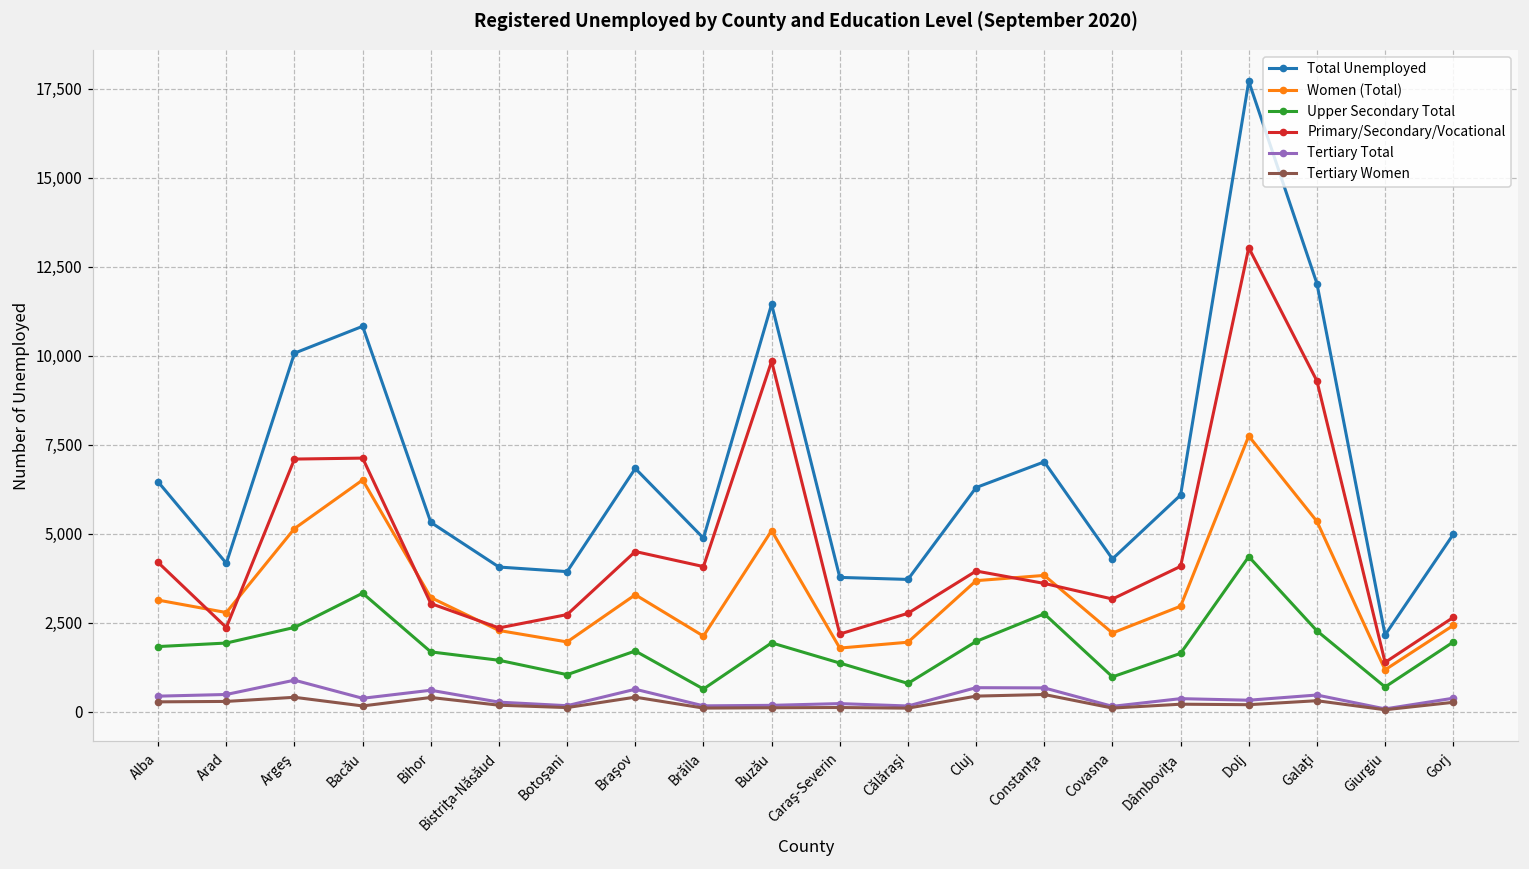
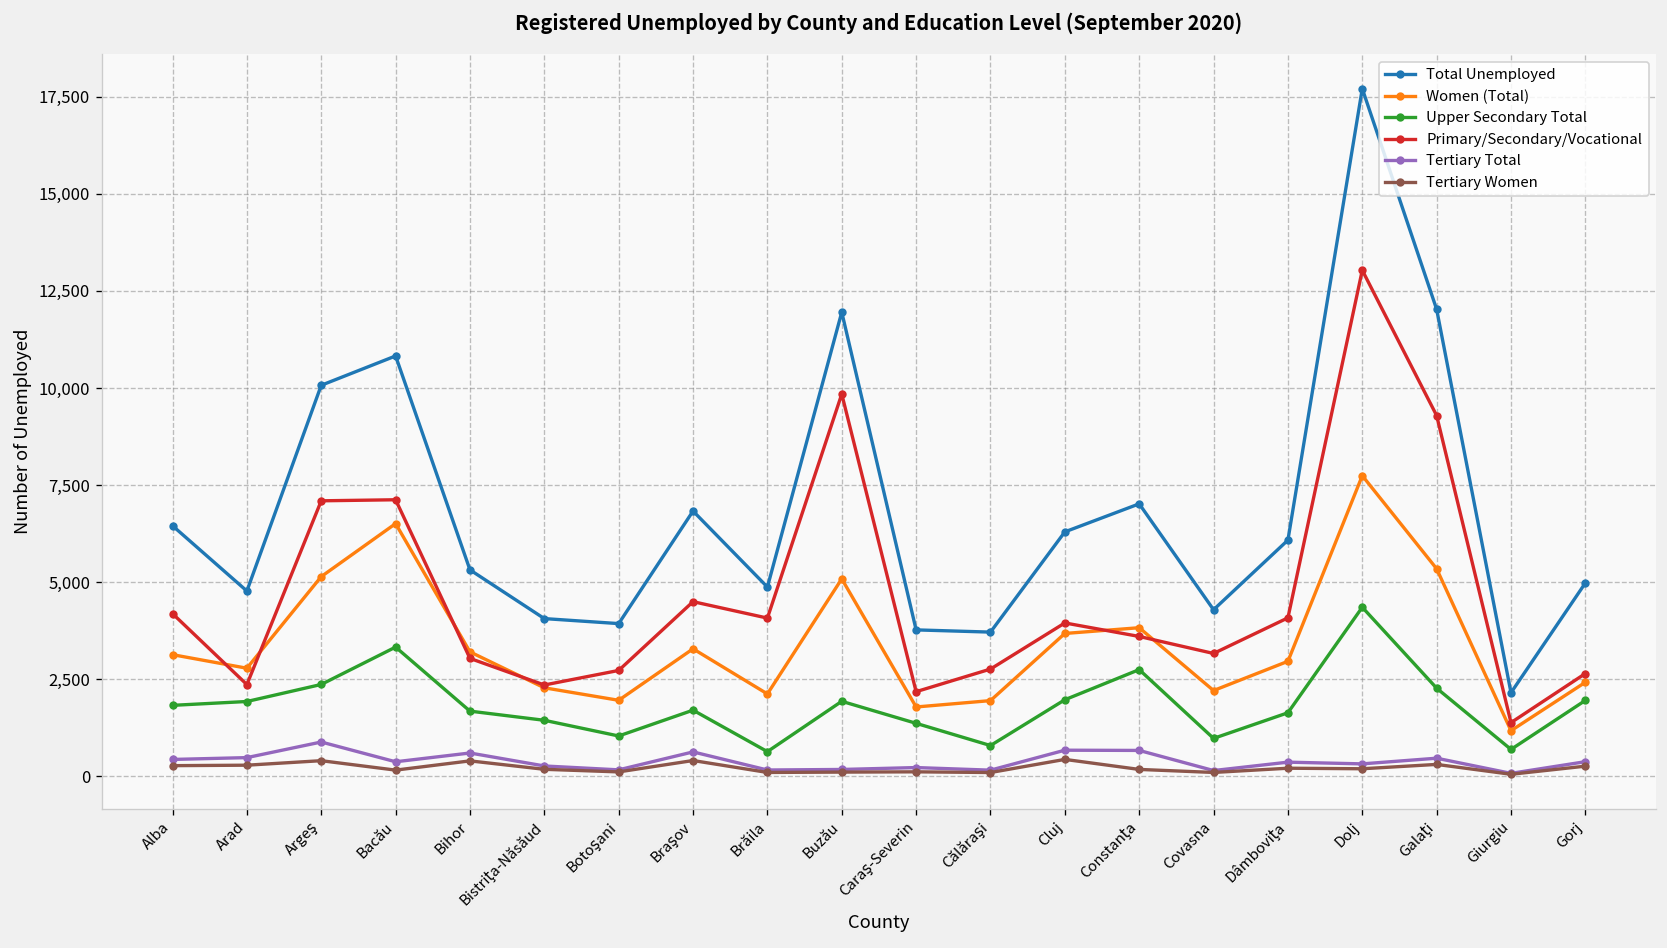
Total Unemployed, Arad: 4,200 -> 4,800
Total Unemployed, Buzău: 11,400 -> 12,000
Tertiary Women, Constanţa: 500 -> 200
